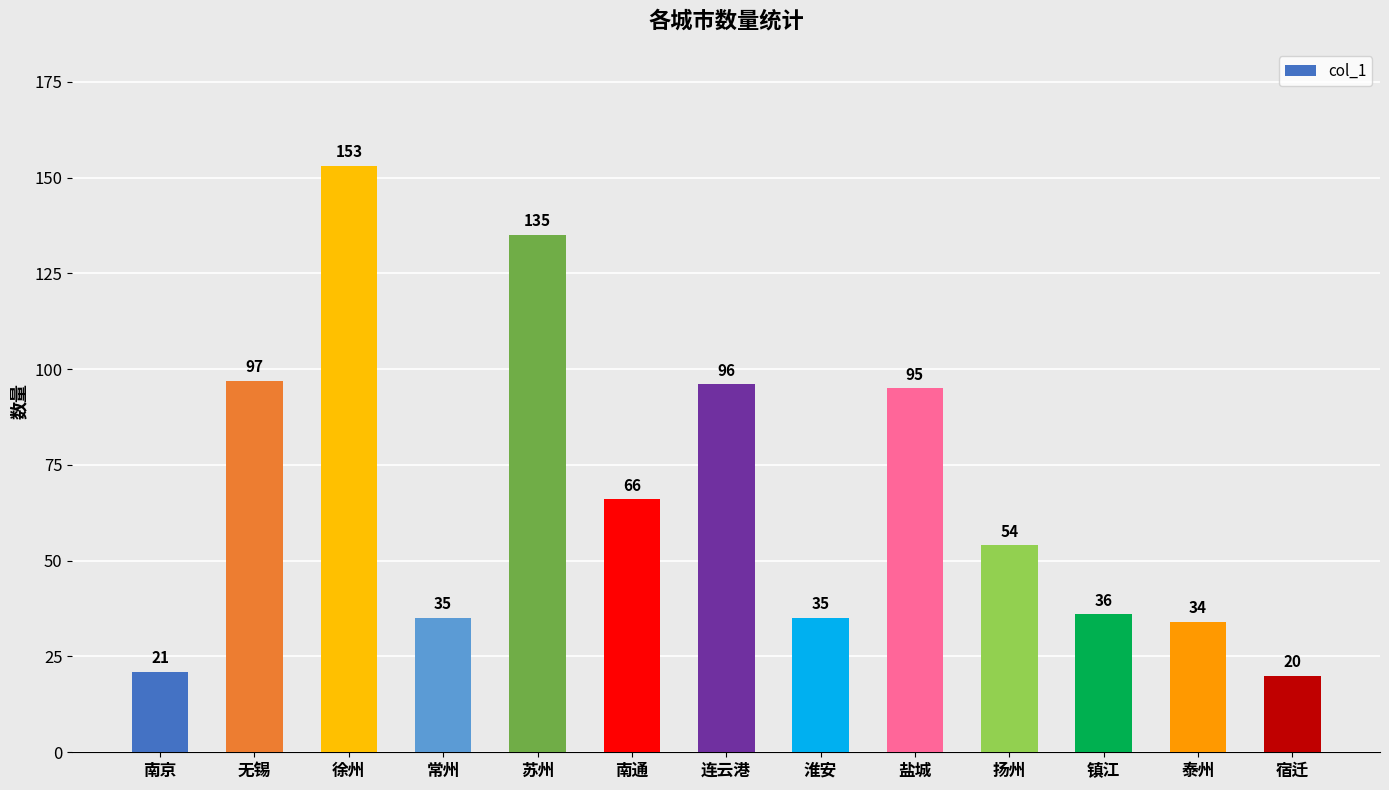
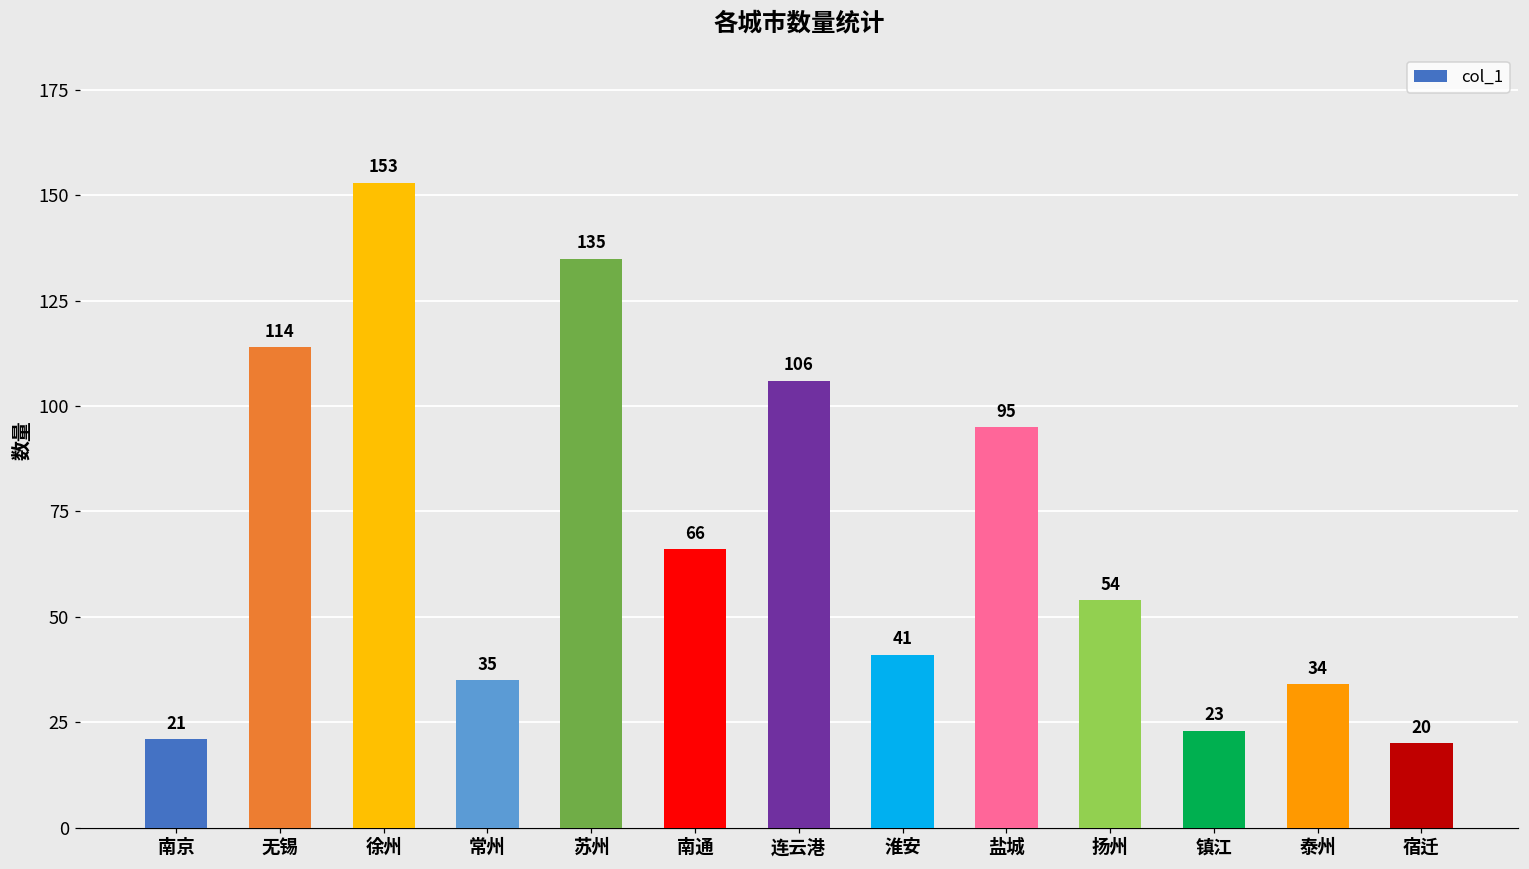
无锡: 97 -> 114
连云港: 96 -> 106
淮安: 35 -> 41
镇江: 36 -> 23
